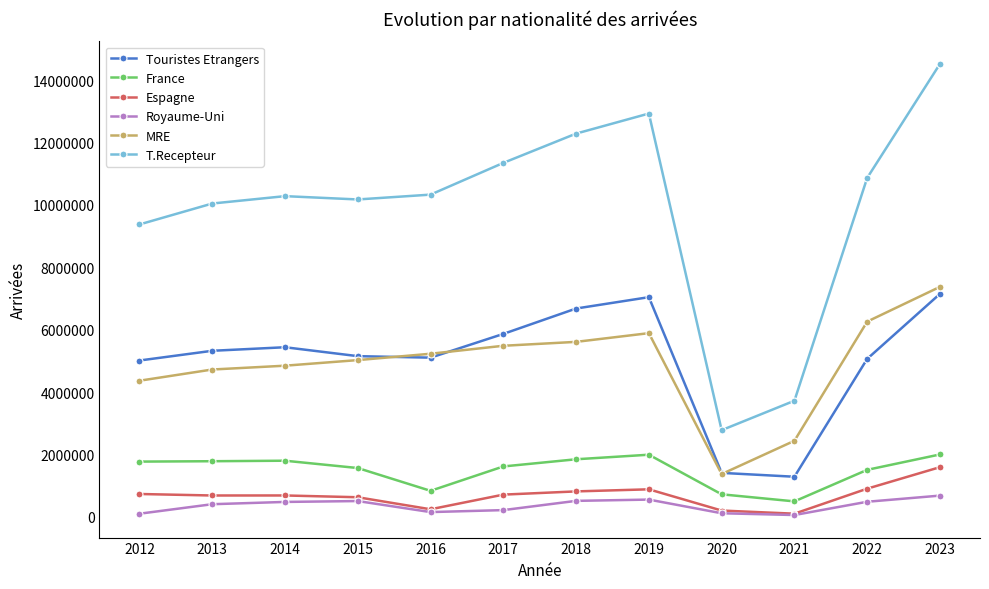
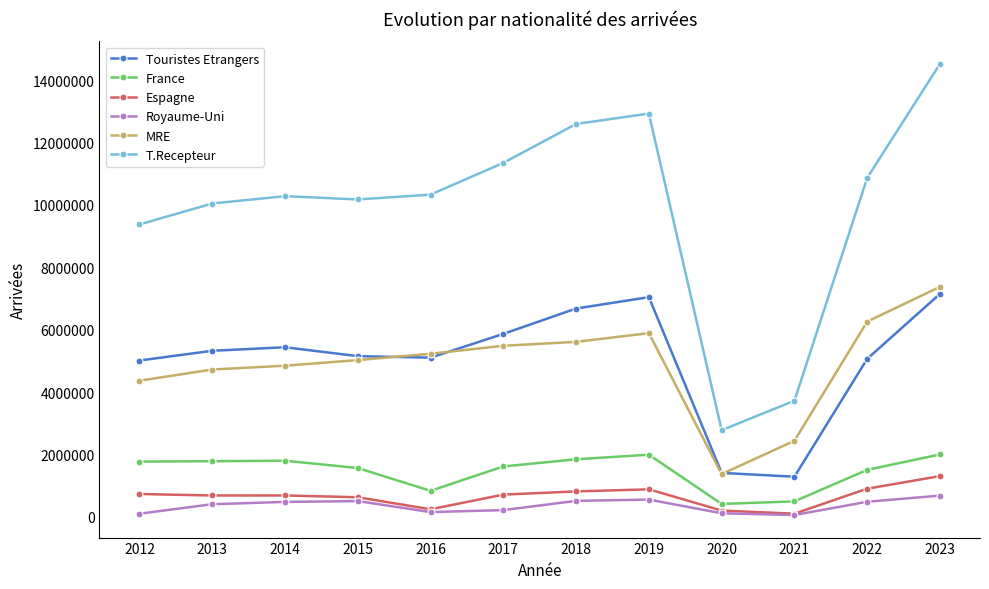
T.Recepteur, 2018: 12300000 -> 12600000
France, 2020: 700000 -> 400000
Espagne, 2023: 1600000 -> 1300000
